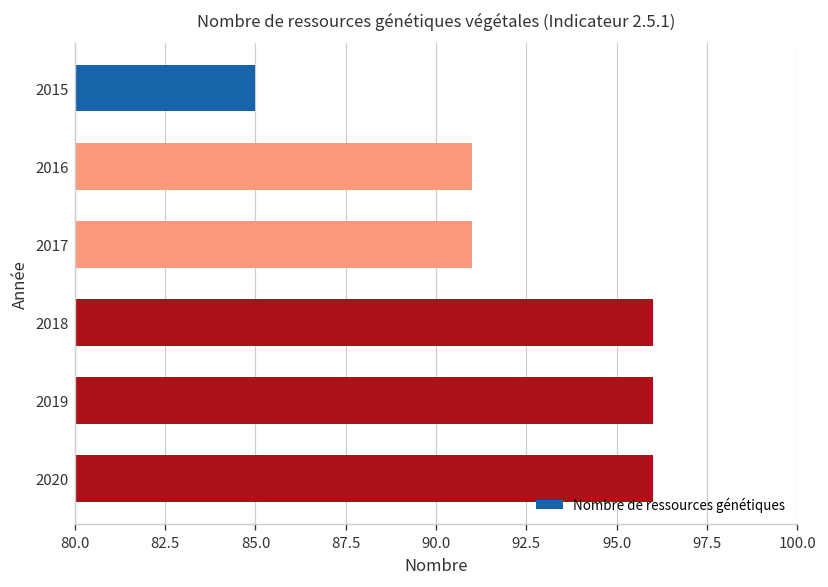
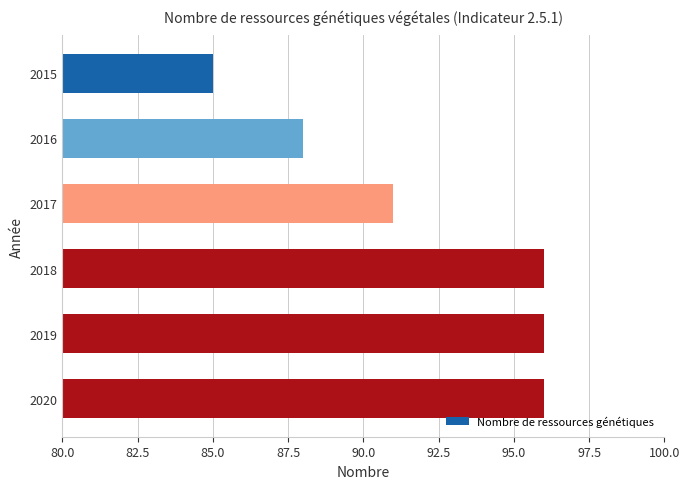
2016: 91 -> 88
